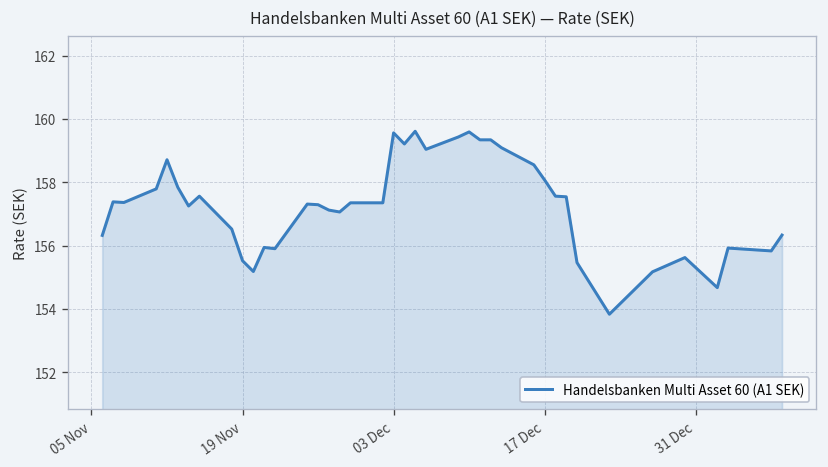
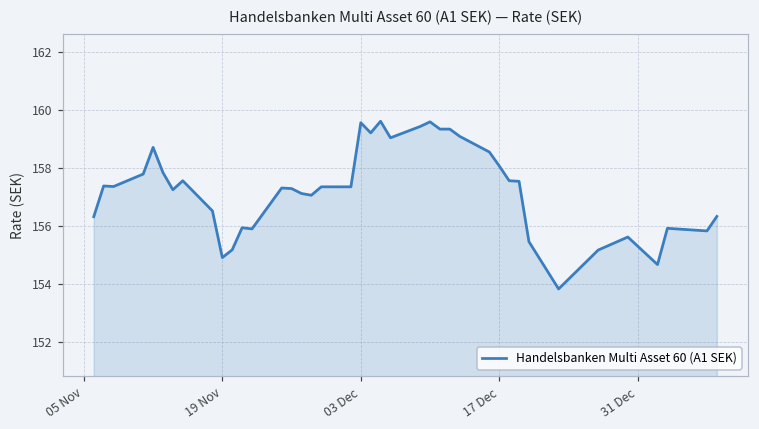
19 Nov: 155.5 -> 154.9
